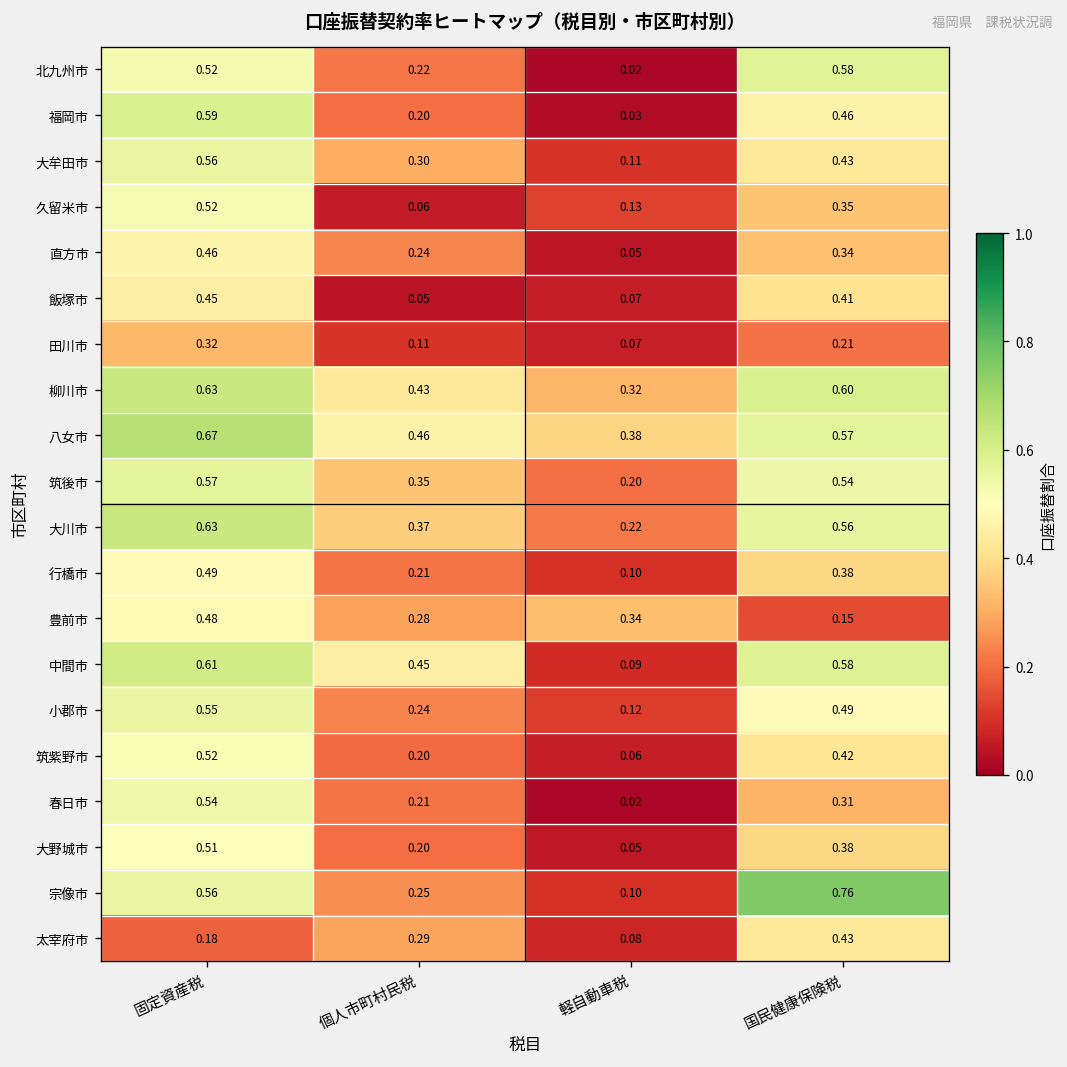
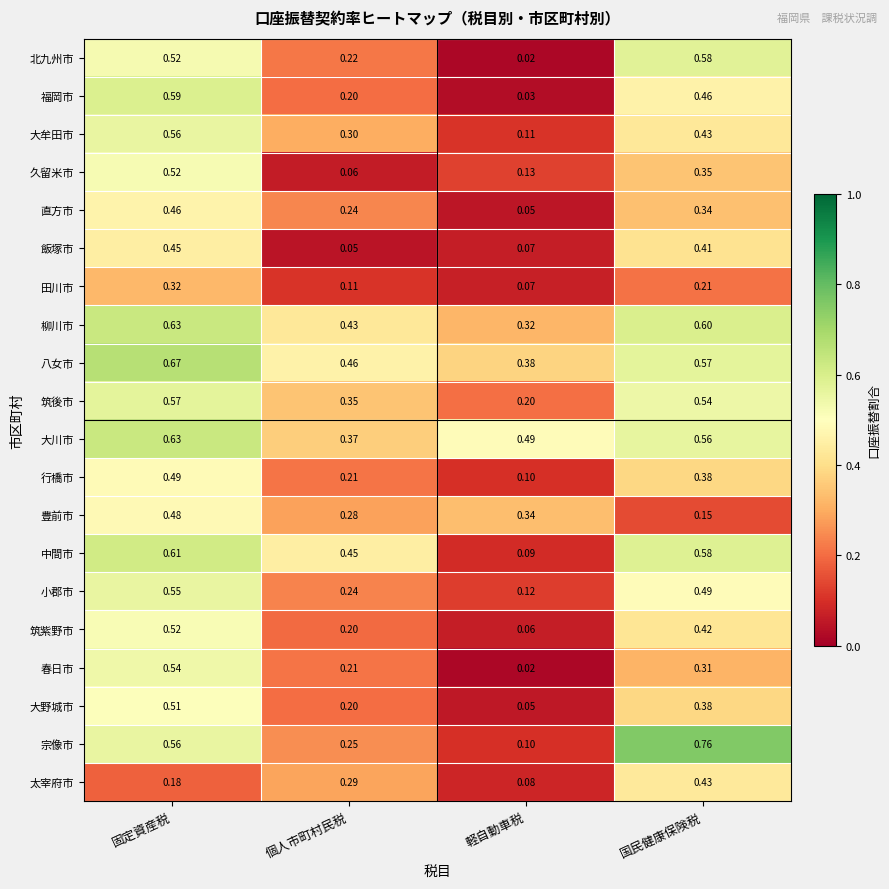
大川市, 軽自動車税: 0.22 -> 0.49
